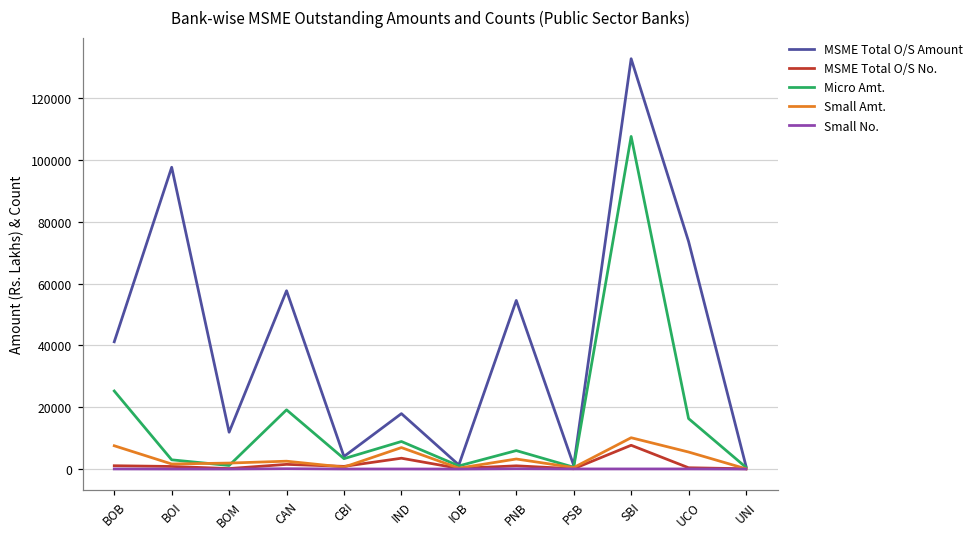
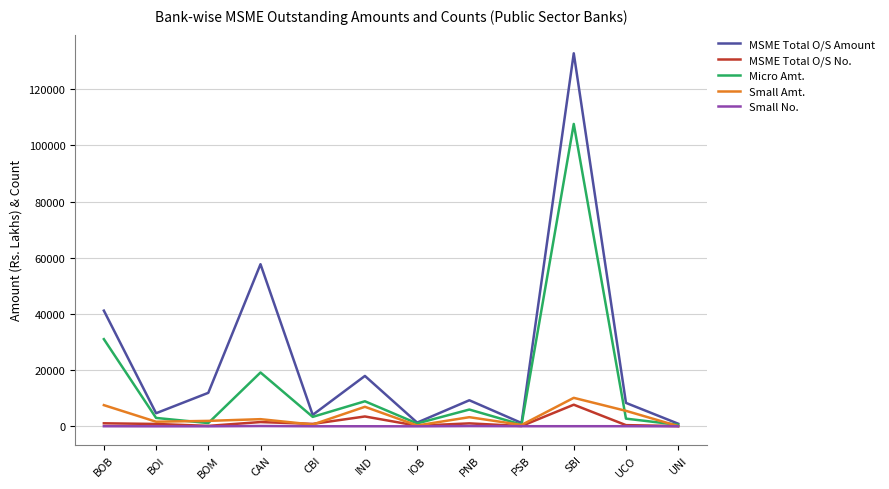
Micro Amt., BOB: 25000 -> 31000
MSME Total O/S Amount, BOI: 98000 -> 5000
MSME Total O/S Amount, PNB: 55000 -> 9000
MSME Total O/S Amount, UCO: 74000 -> 8000
Micro Amt., UCO: 16000 -> 3000
